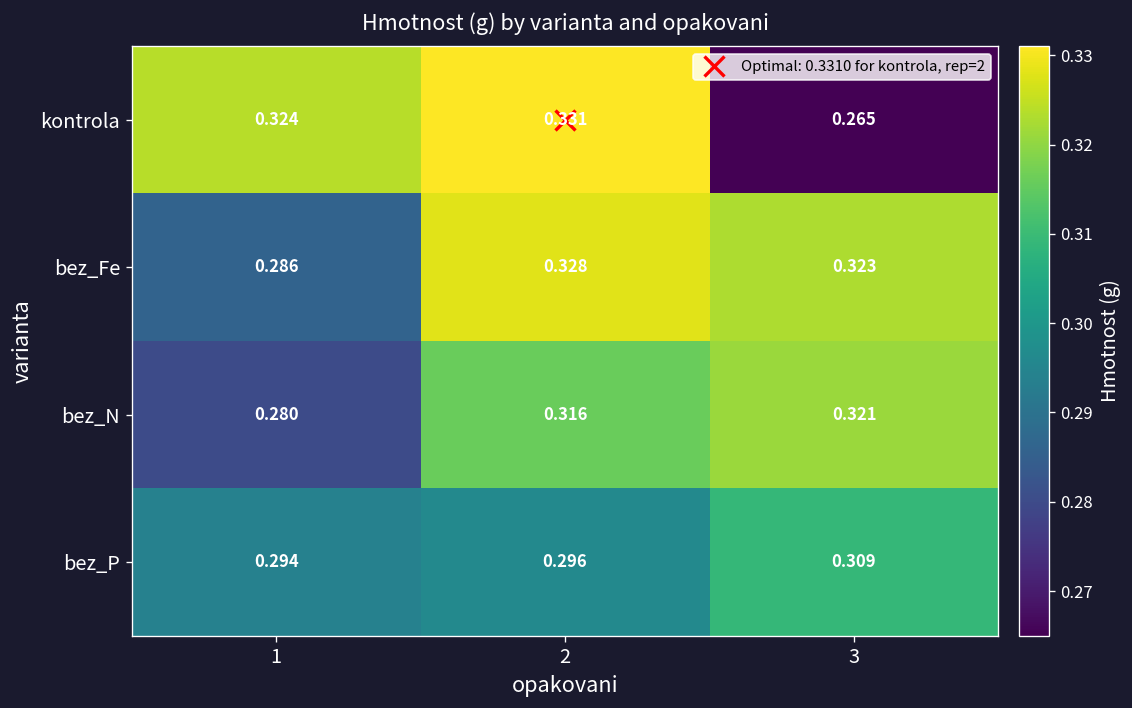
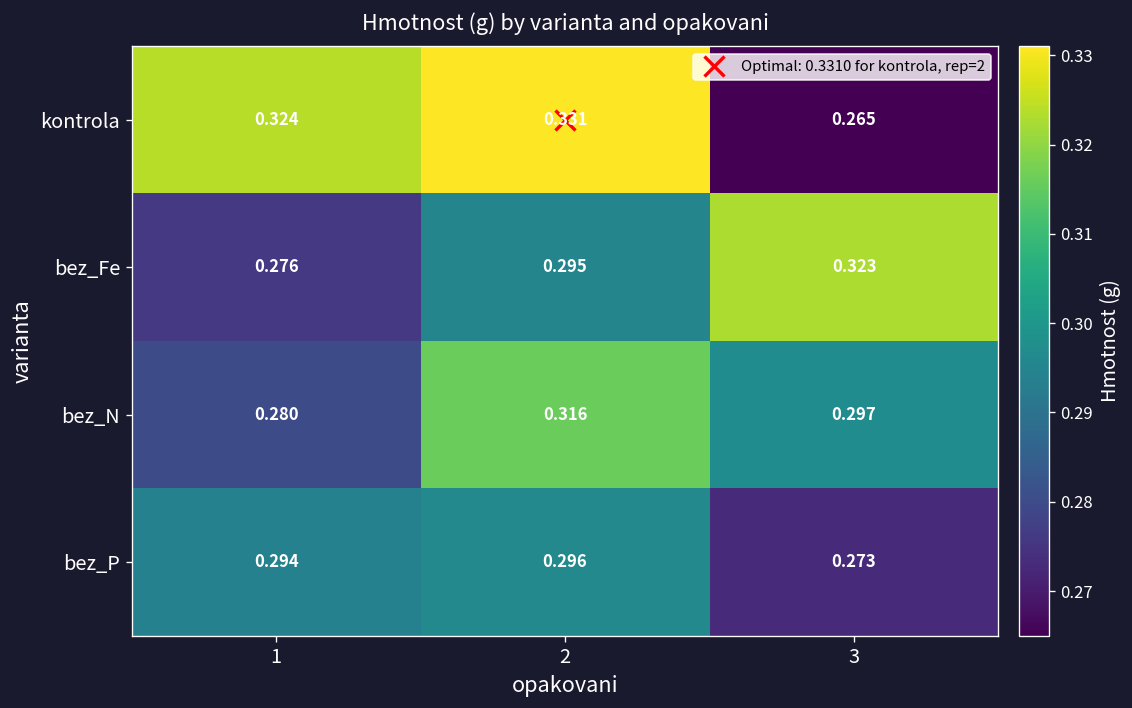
bez_Fe, 1: 0.286 -> 0.276
bez_Fe, 2: 0.328 -> 0.295
bez_N, 3: 0.321 -> 0.297
bez_P, 3: 0.309 -> 0.273
